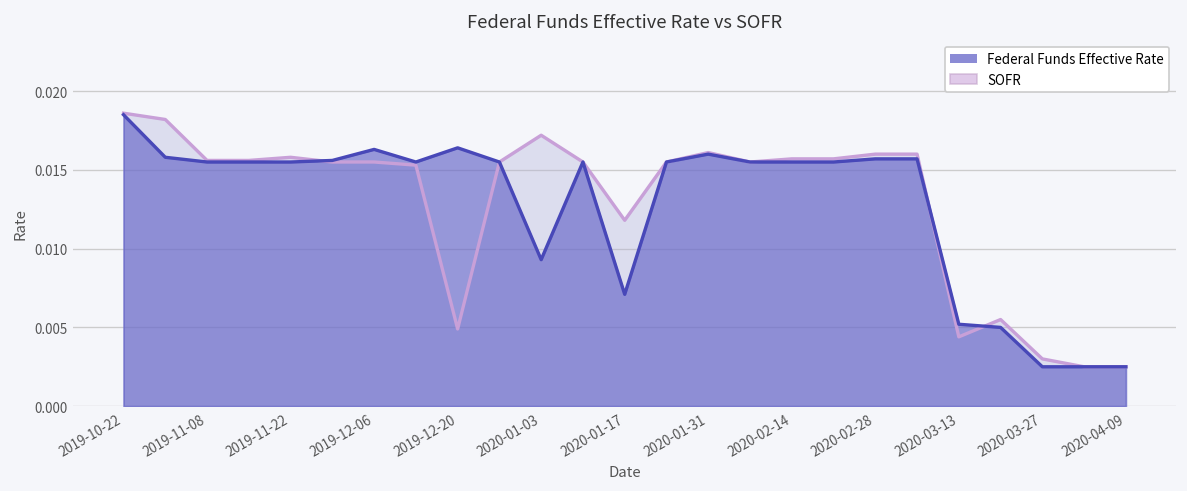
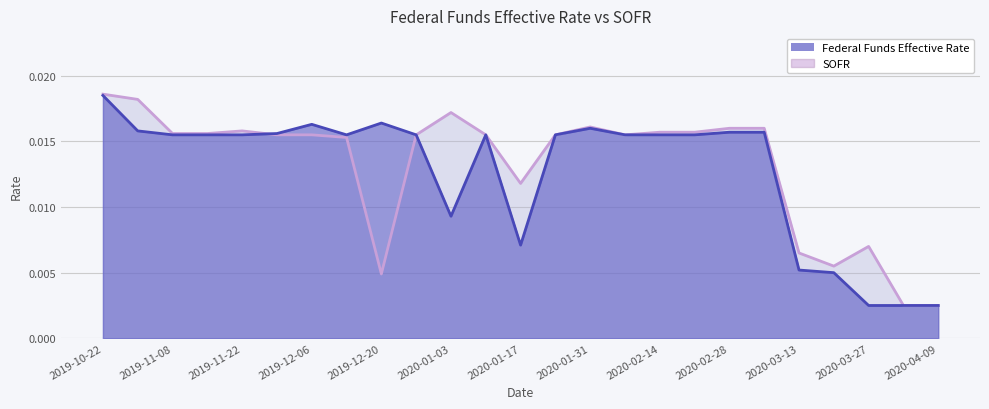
SOFR, 2020-03-13: 0.0044 -> 0.0065
SOFR, 2020-03-27: 0.003 -> 0.007
